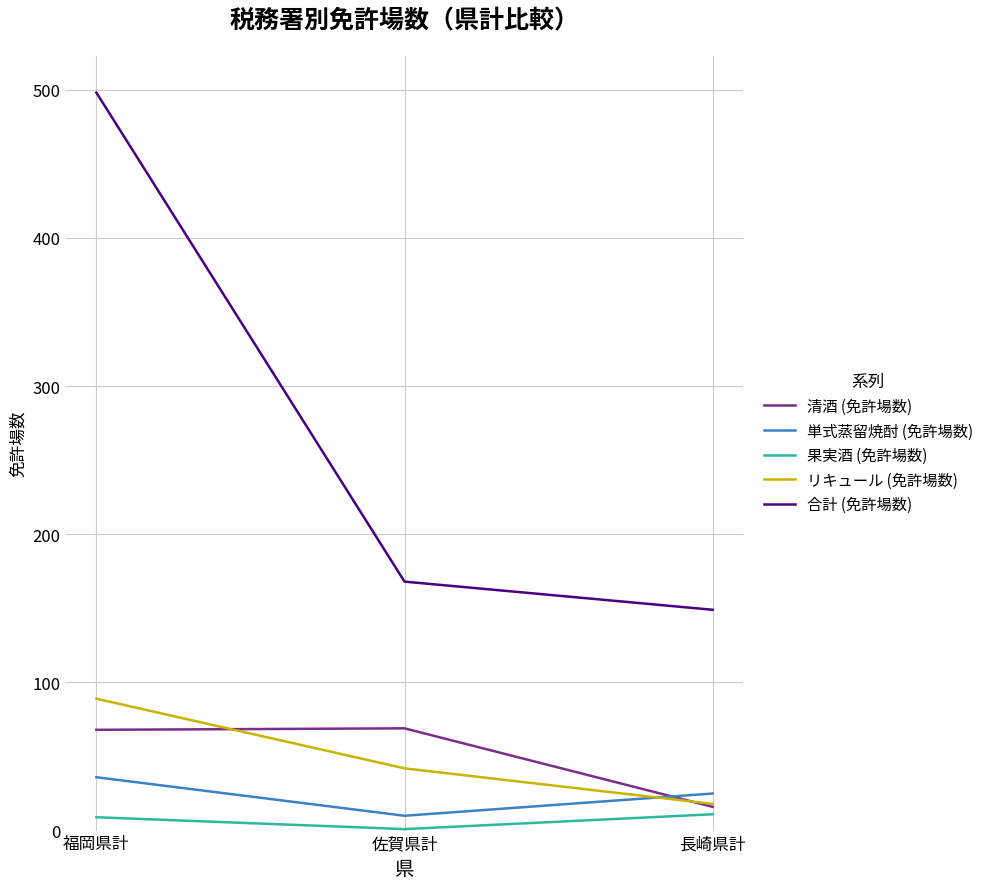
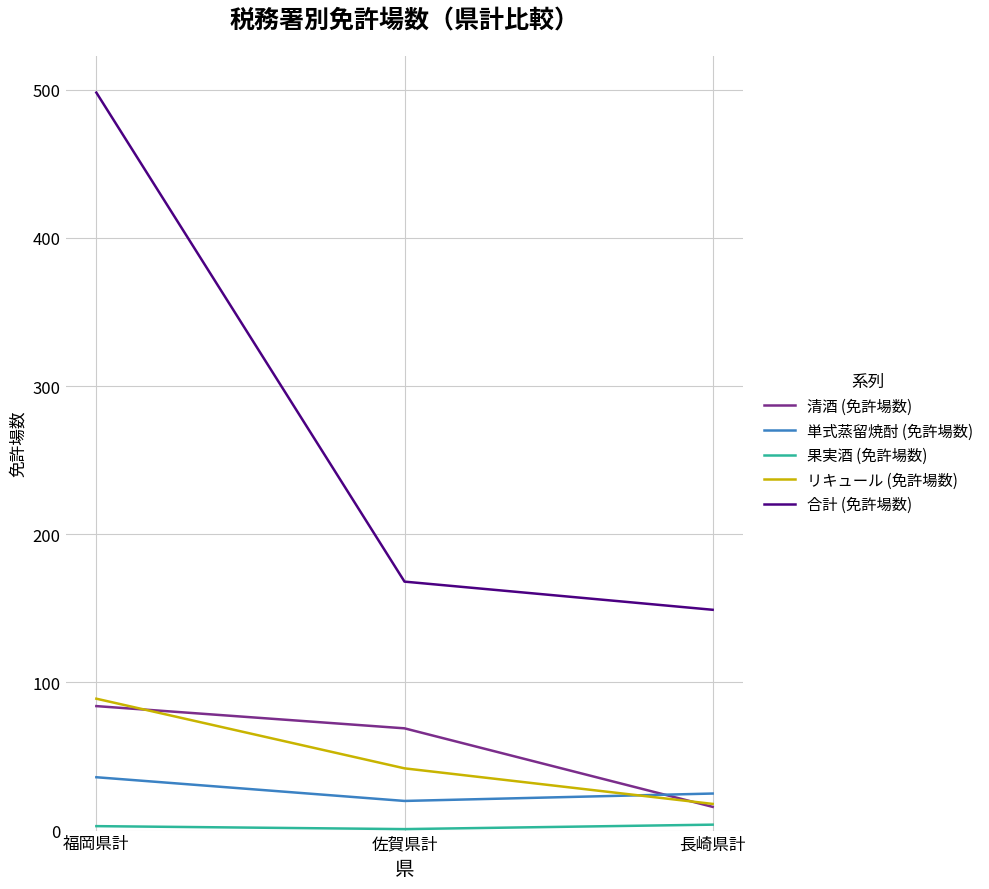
清酒 (免許場数), 福岡県計: 68 -> 84
果実酒 (免許場数), 福岡県計: 9 -> 3
単式蒸留焼酎 (免許場数), 佐賀県計: 10 -> 20
果実酒 (免許場数), 長崎県計: 11 -> 4
